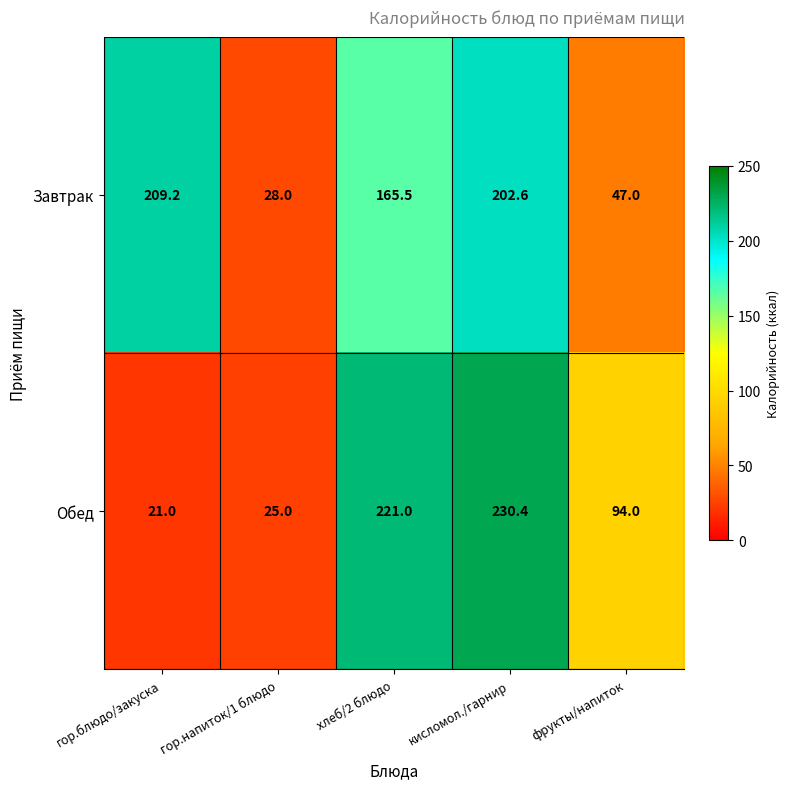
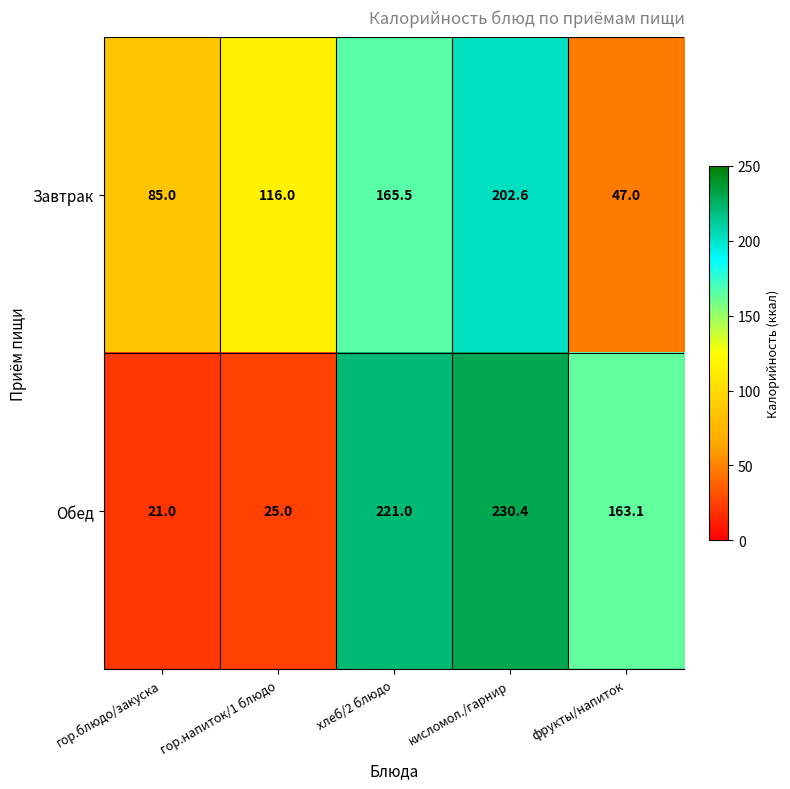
Завтрак, гор.блюдо/закуска: 209.2 -> 85.0
Завтрак, гор.напиток/1 блюдо: 28.0 -> 116.0
Обед, фрукты/напиток: 94.0 -> 163.1
